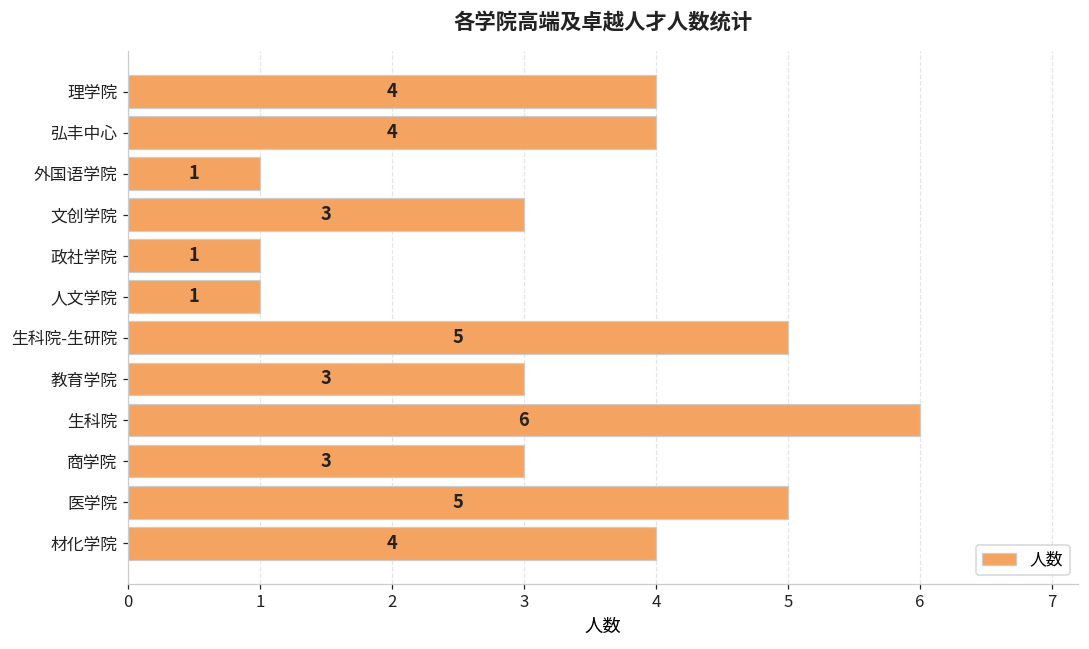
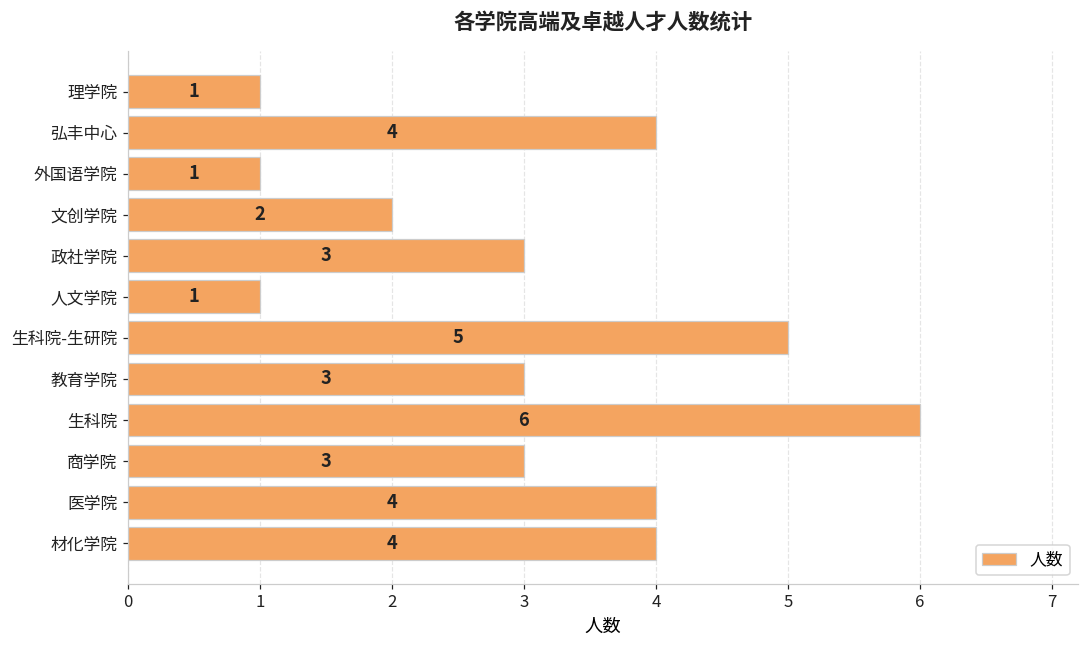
理学院: 4 -> 1
文创学院: 3 -> 2
政社学院: 1 -> 3
医学院: 5 -> 4
